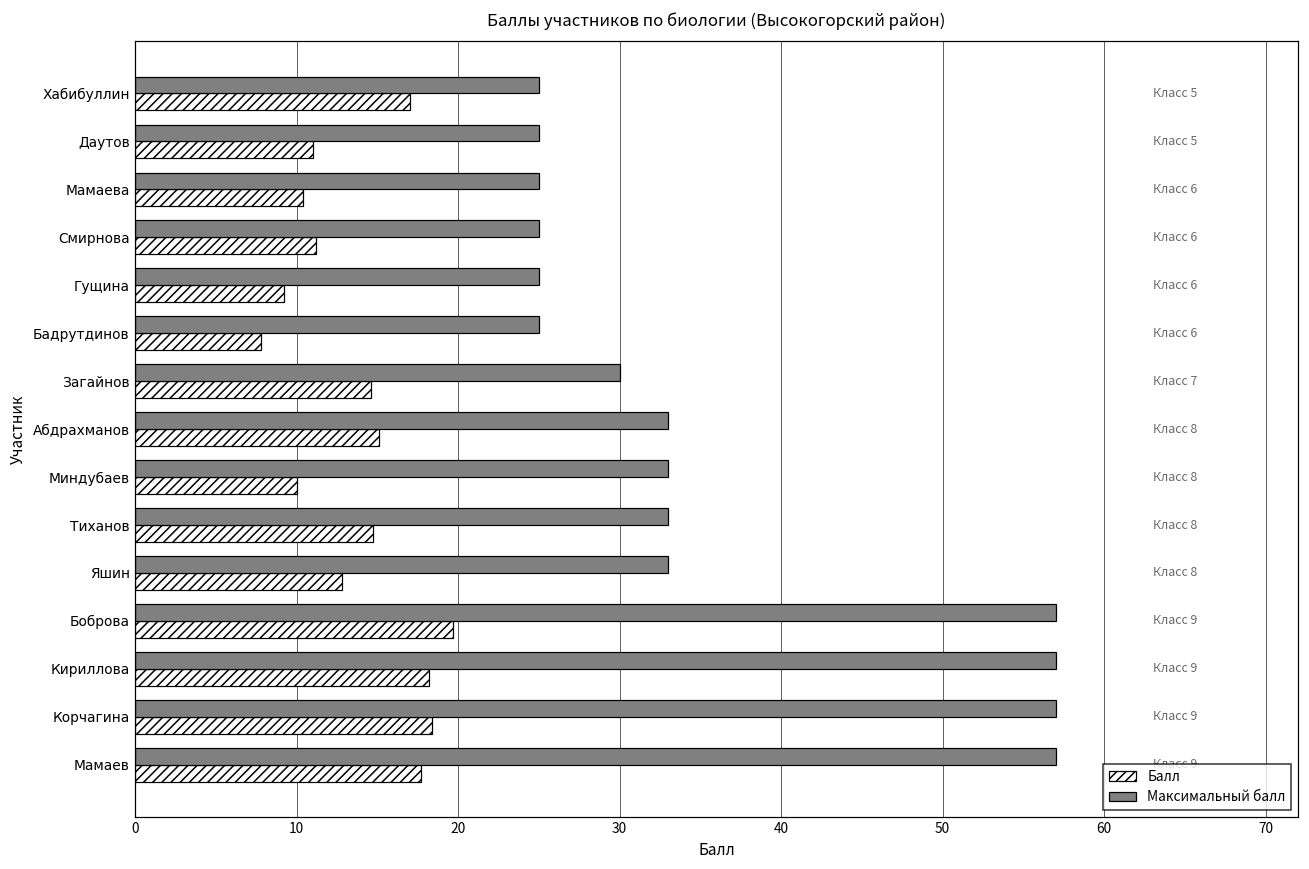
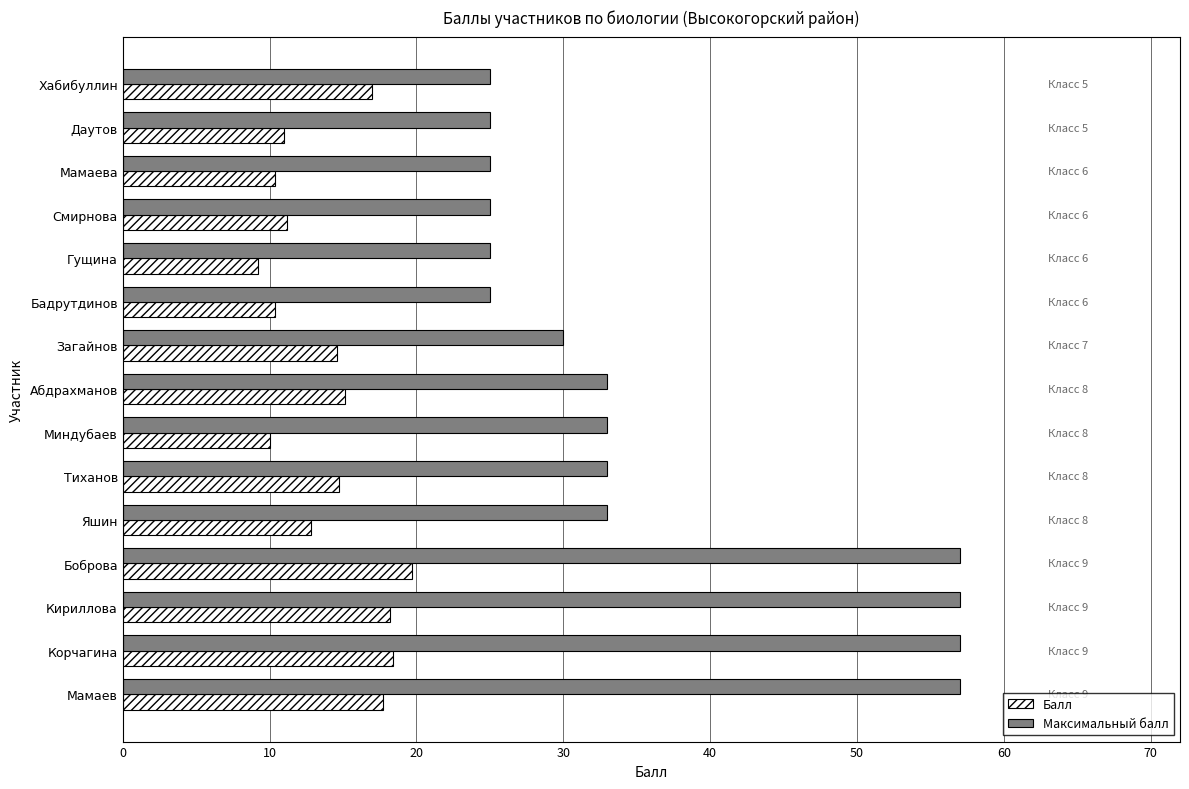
Балл, Бадрутдинов: 7.8 -> 10.4
